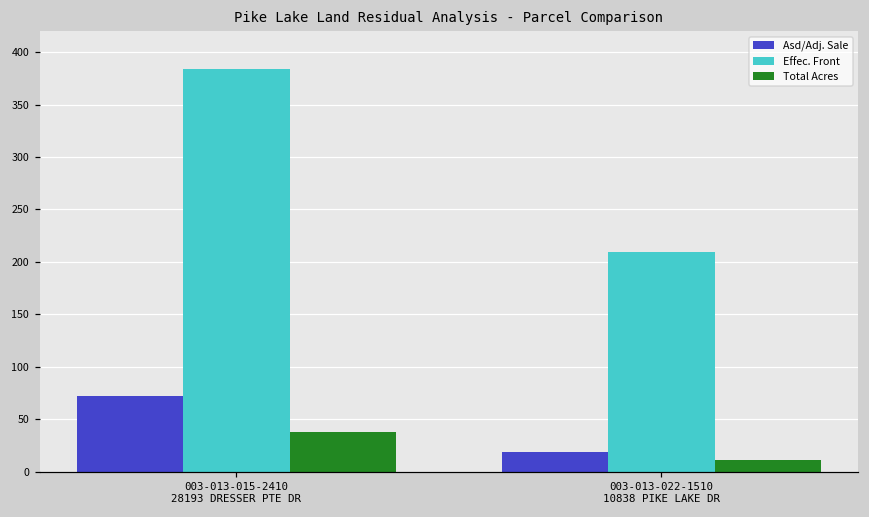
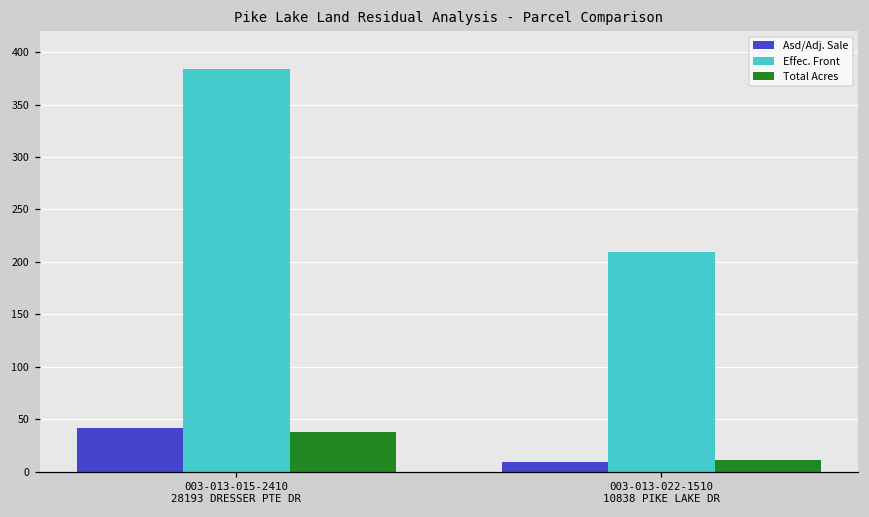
Asd/Adj. Sale, 003-013-015-2410 28193 DRESSER PTE DR: 70 -> 40
Asd/Adj. Sale, 003-013-022-1510 10838 PIKE LAKE DR: 20 -> 10
